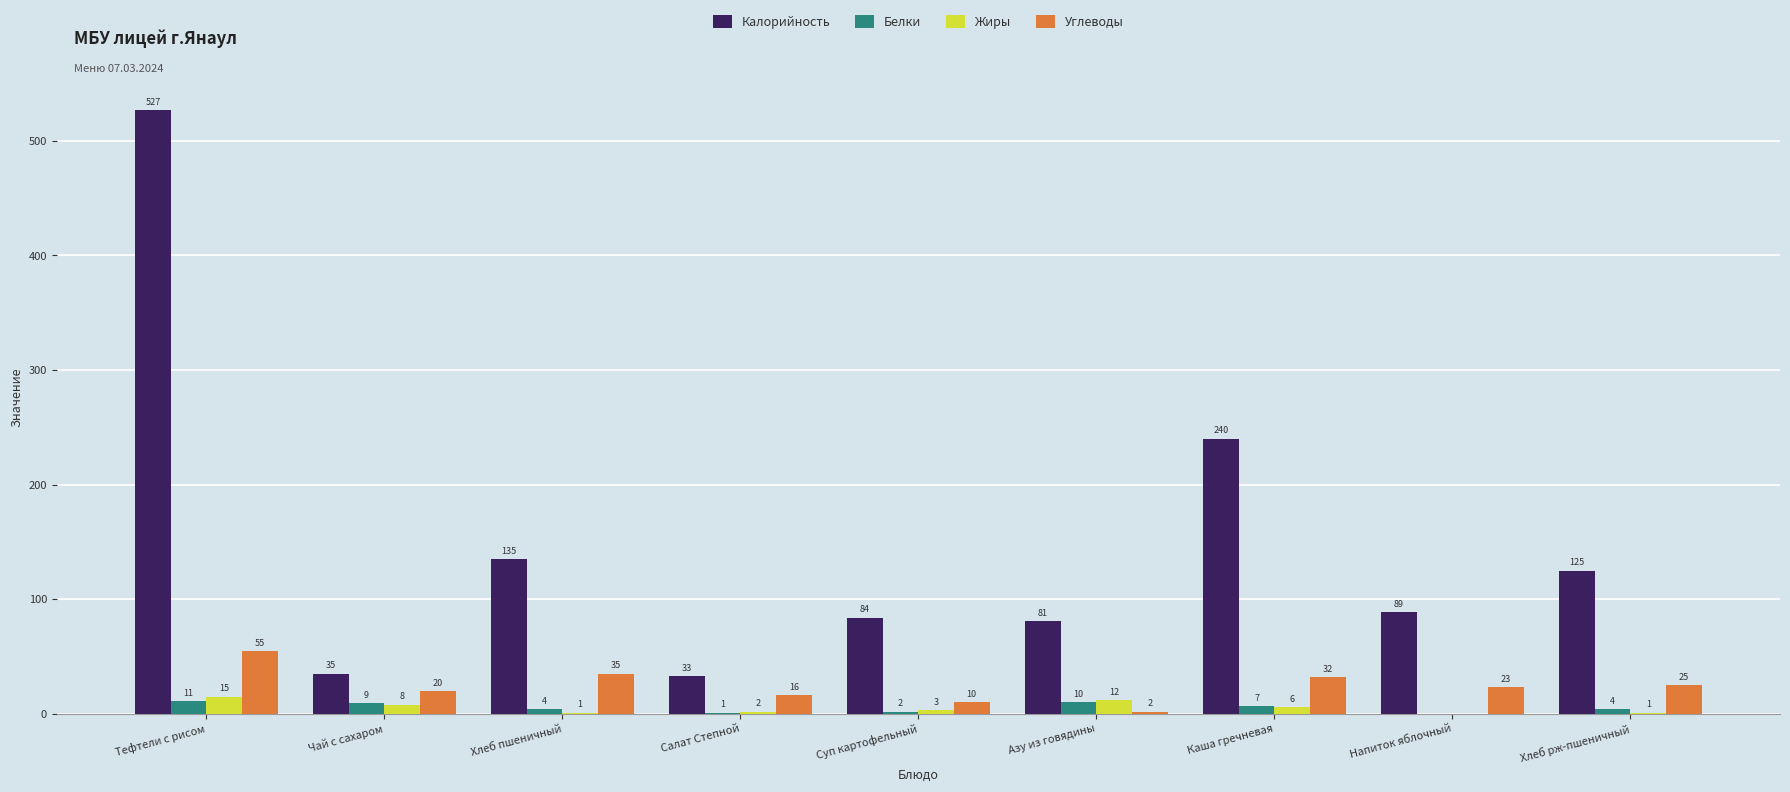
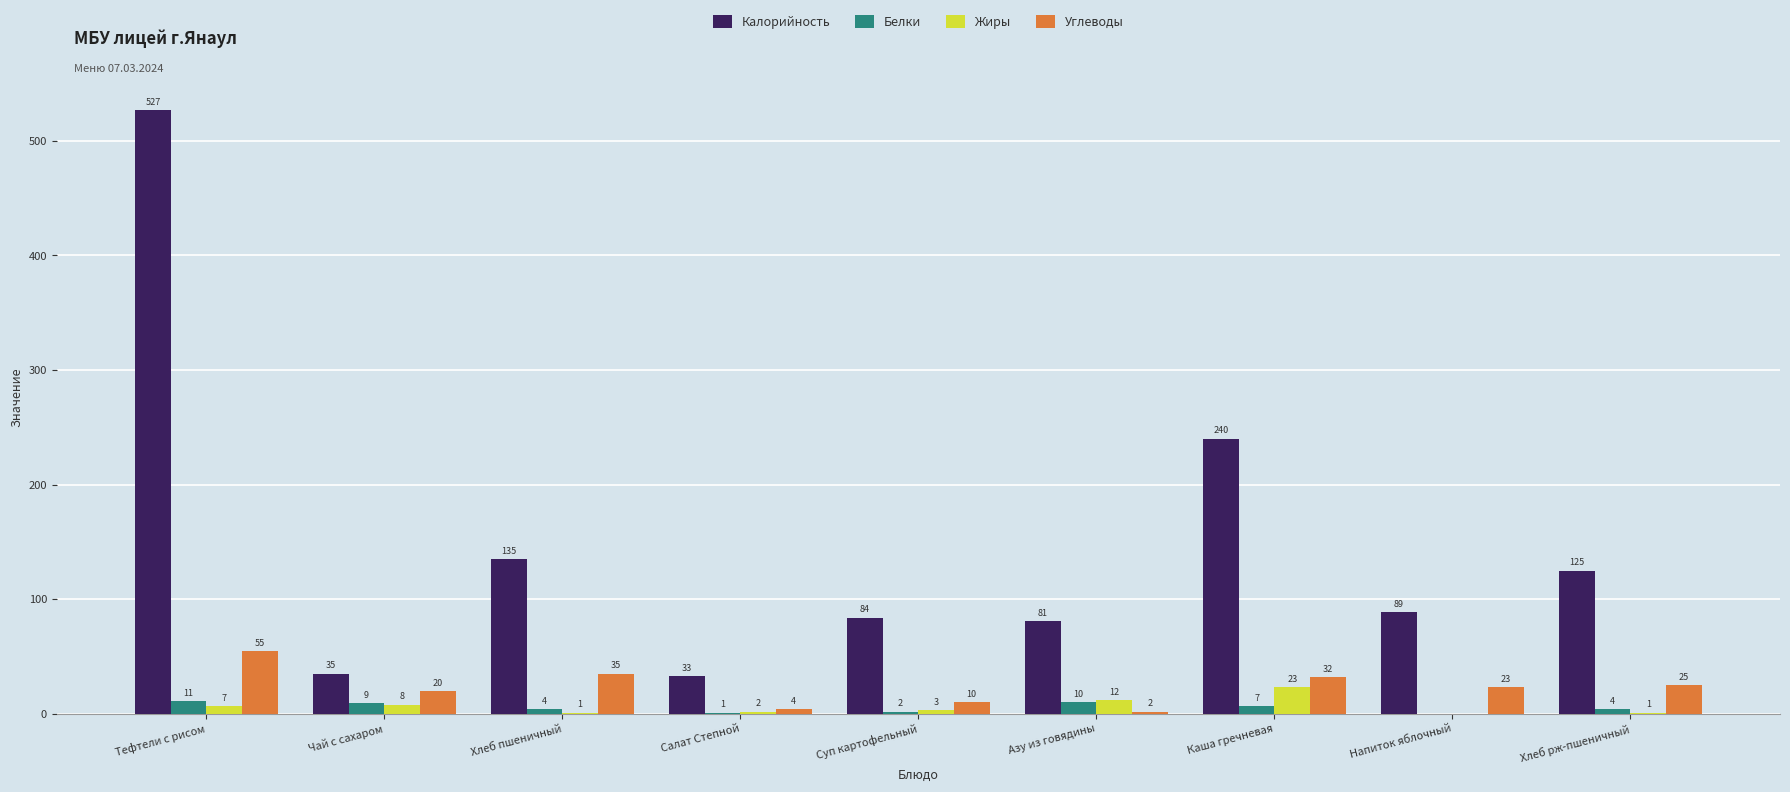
Жиры, Тефтели с рисом: 15 -> 7
Углеводы, Салат Степной: 16 -> 4
Жиры, Каша гречневая: 6 -> 23
